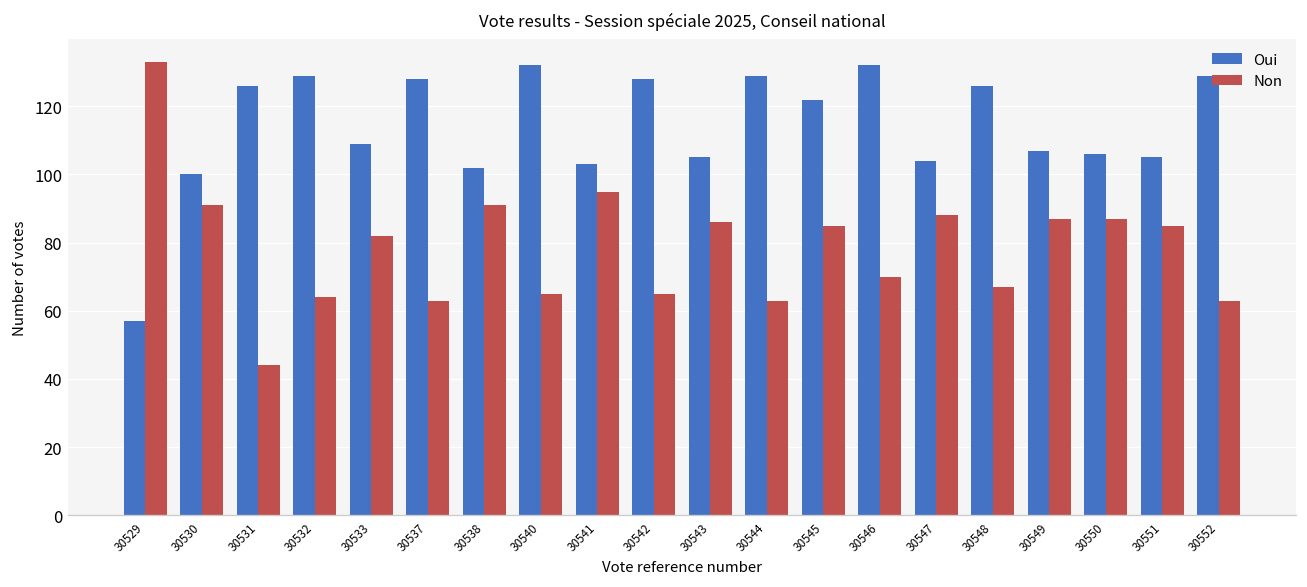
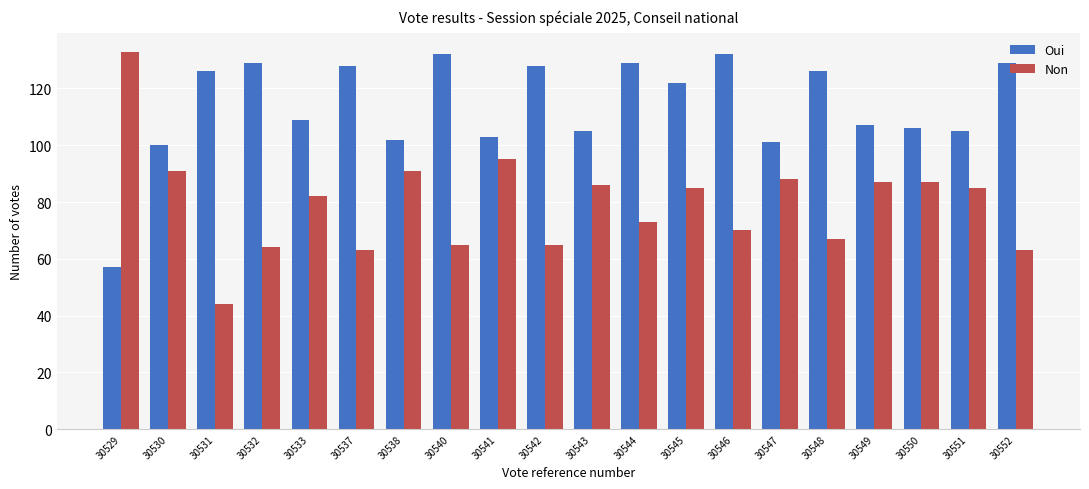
Non, 30544: 63 -> 73
Oui, 30547: 104 -> 101
